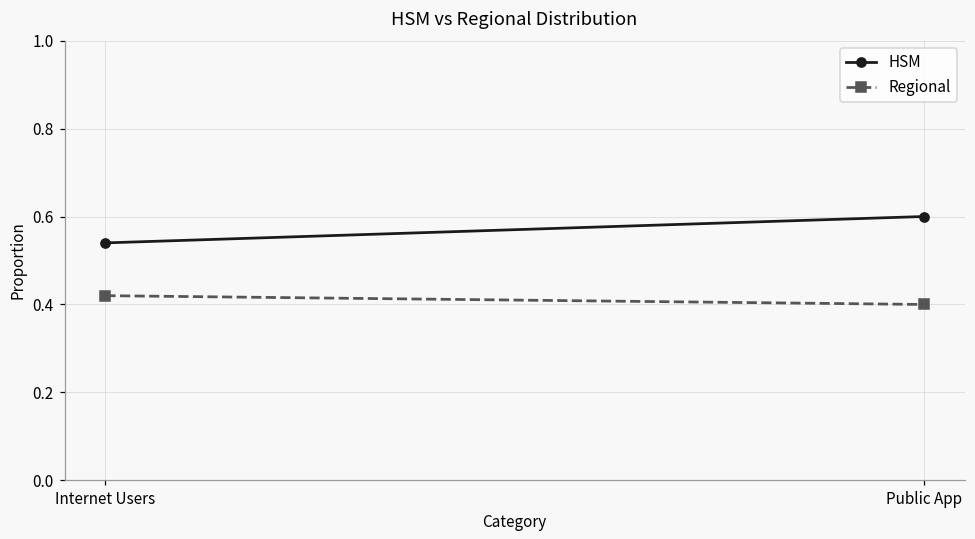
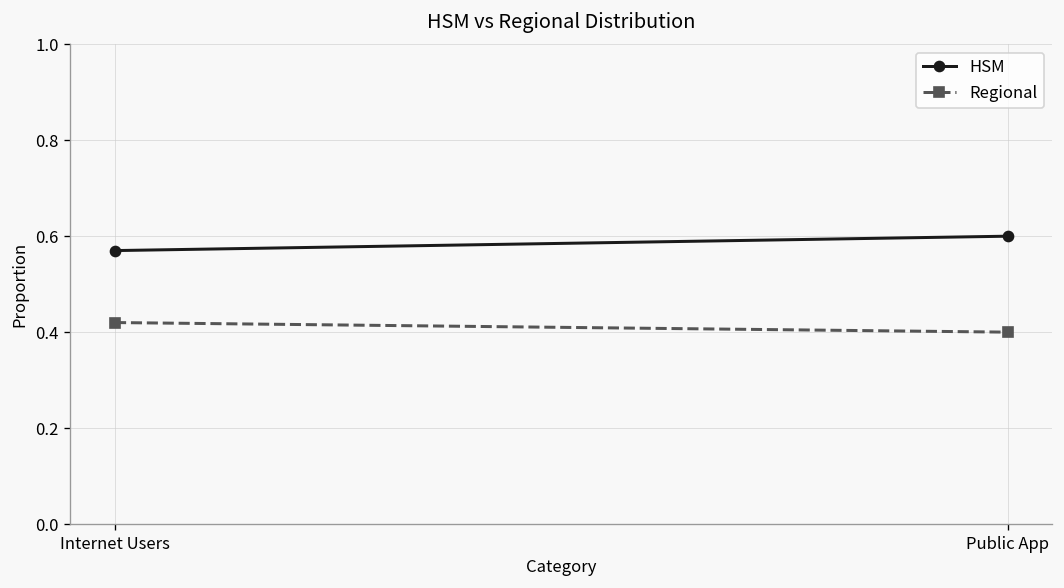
HSM, Internet Users: 0.54 -> 0.57
